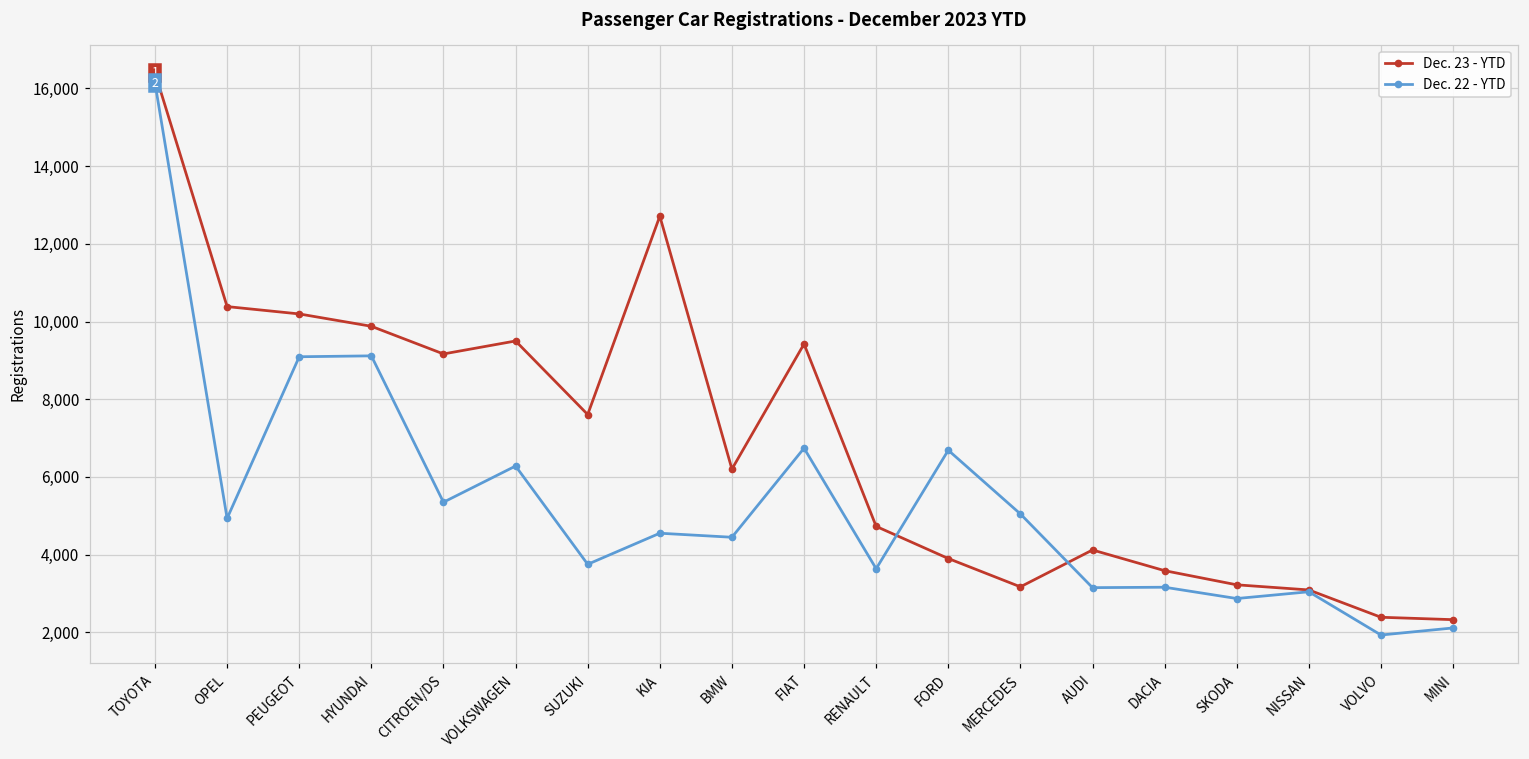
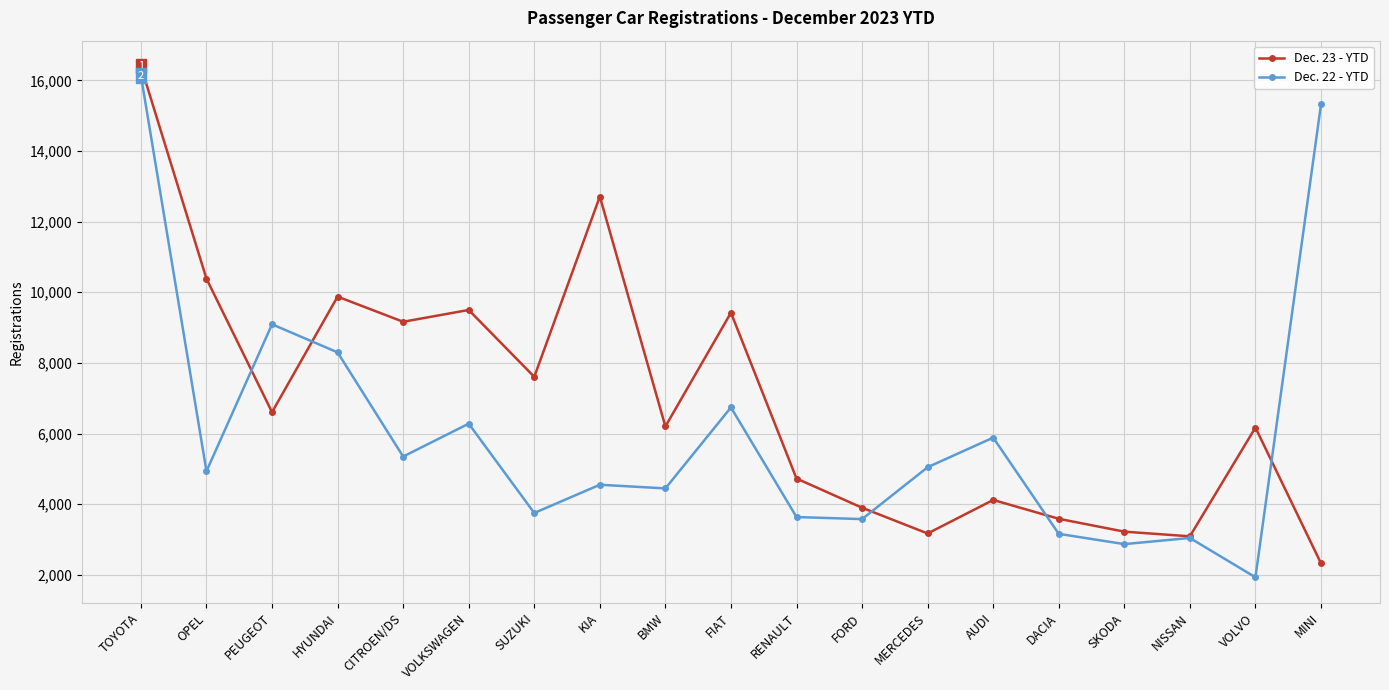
Dec. 23 - YTD, PEUGEOT: 10,200 -> 6,600
Dec. 22 - YTD, HYUNDAI: 9,100 -> 8,300
Dec. 22 - YTD, FORD: 6,700 -> 3,600
Dec. 22 - YTD, AUDI: 3,200 -> 5,900
Dec. 23 - YTD, VOLVO: 2,400 -> 6,200
Dec. 22 - YTD, MINI: 2,100 -> 15,300
